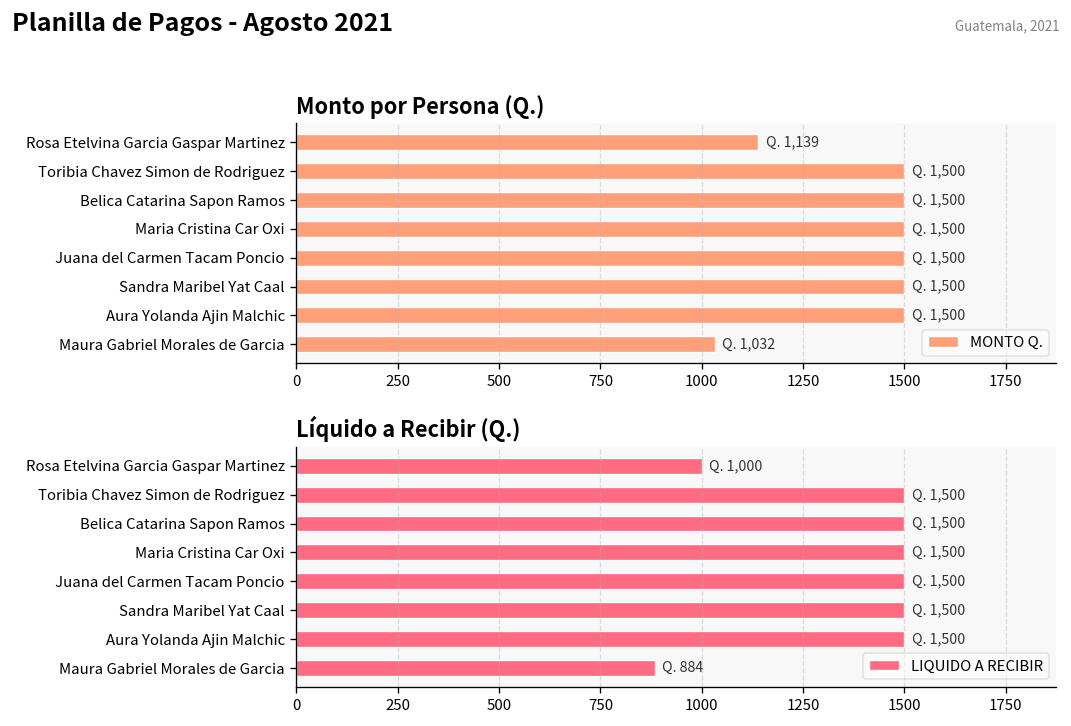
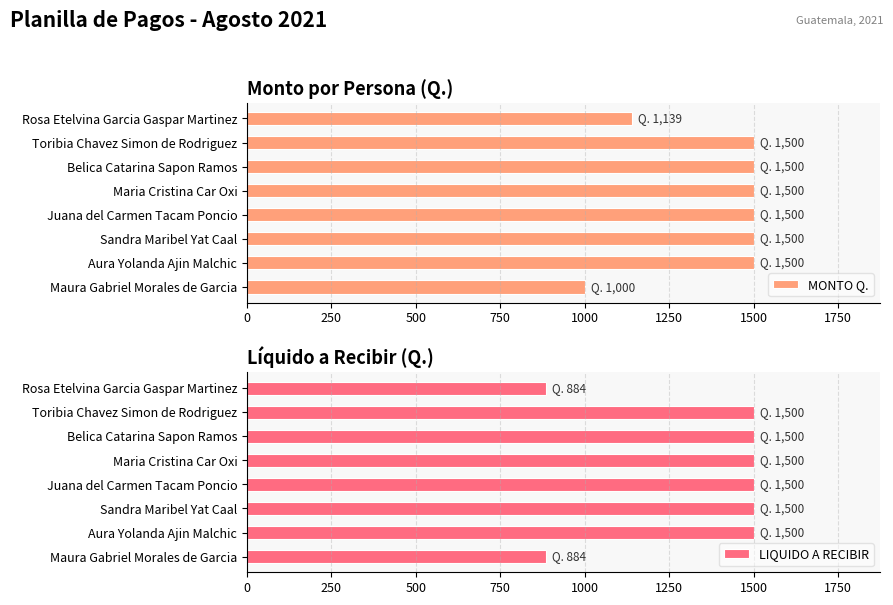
Monto por Persona (Q.), Maura Gabriel Morales de Garcia: 1,032 -> 1,000
Líquido a Recibir (Q.), Rosa Etelvina Garcia Gaspar Martinez: 1,000 -> 884
